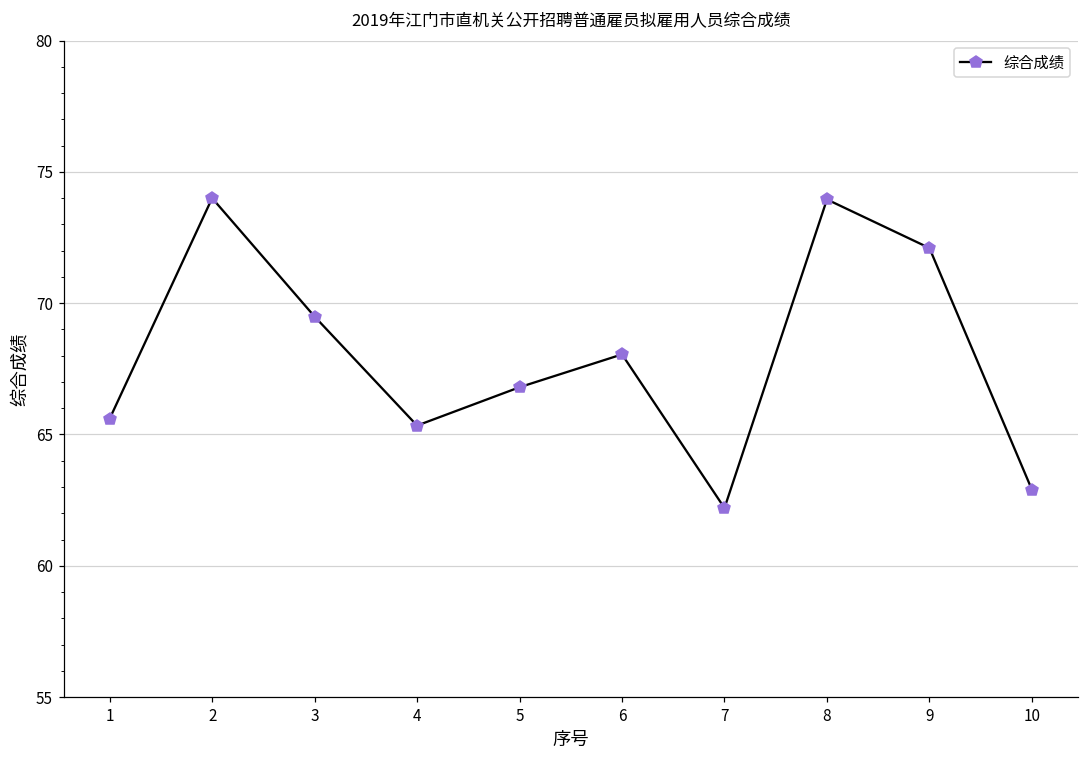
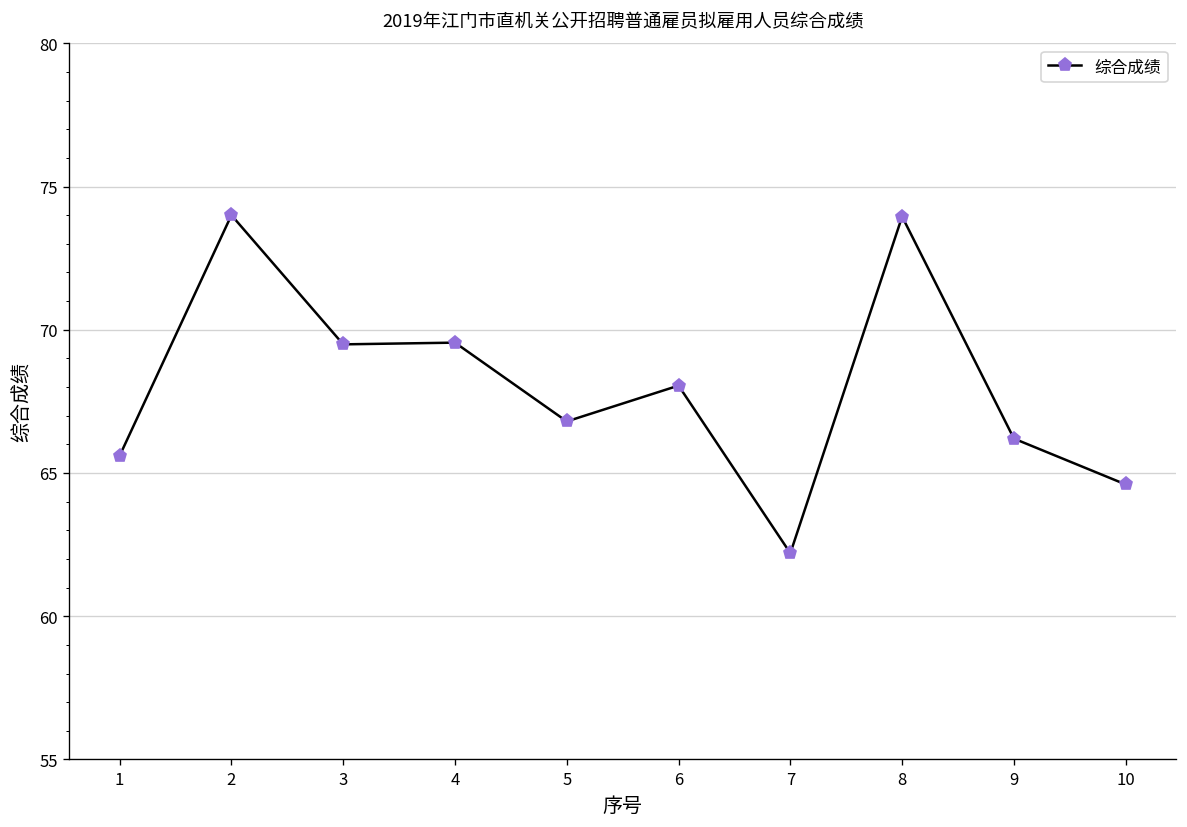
4: 65.3 -> 69.6
9: 72.1 -> 66.2
10: 62.9 -> 64.6
